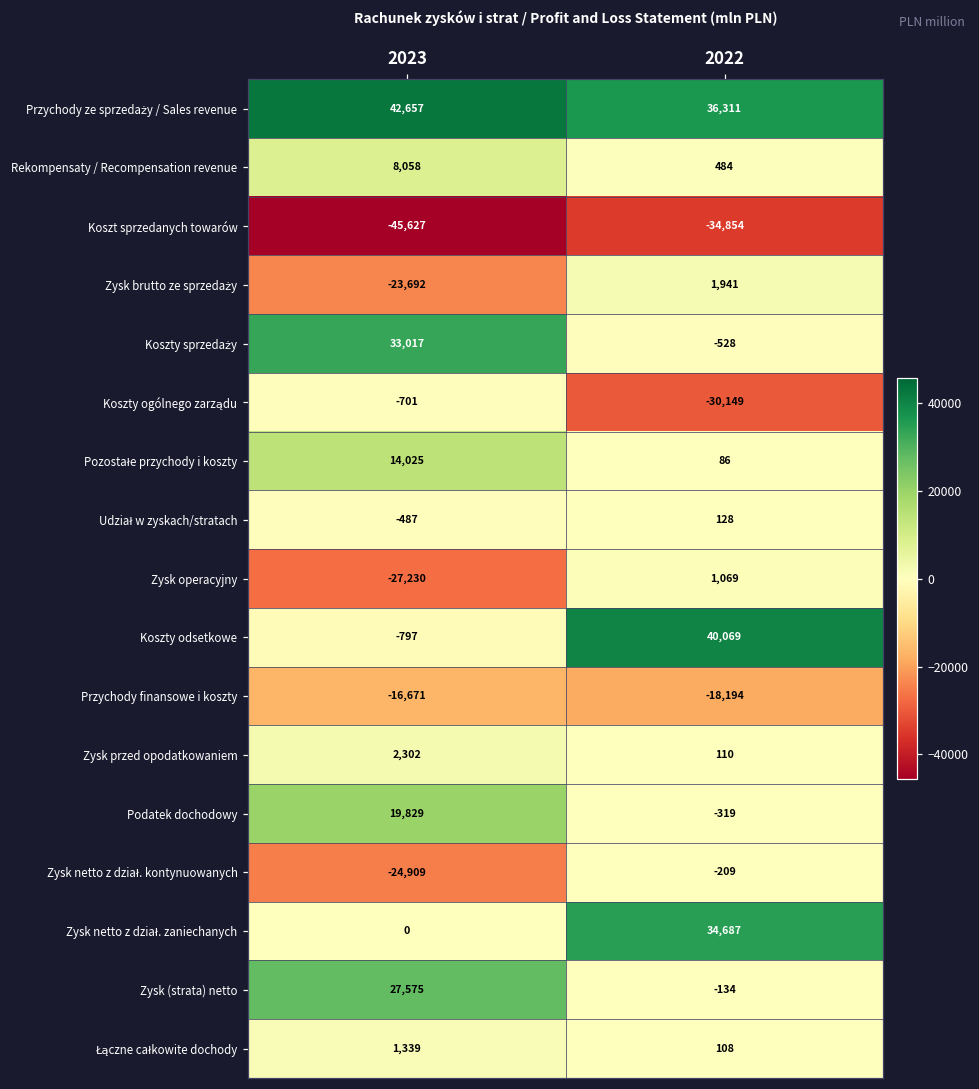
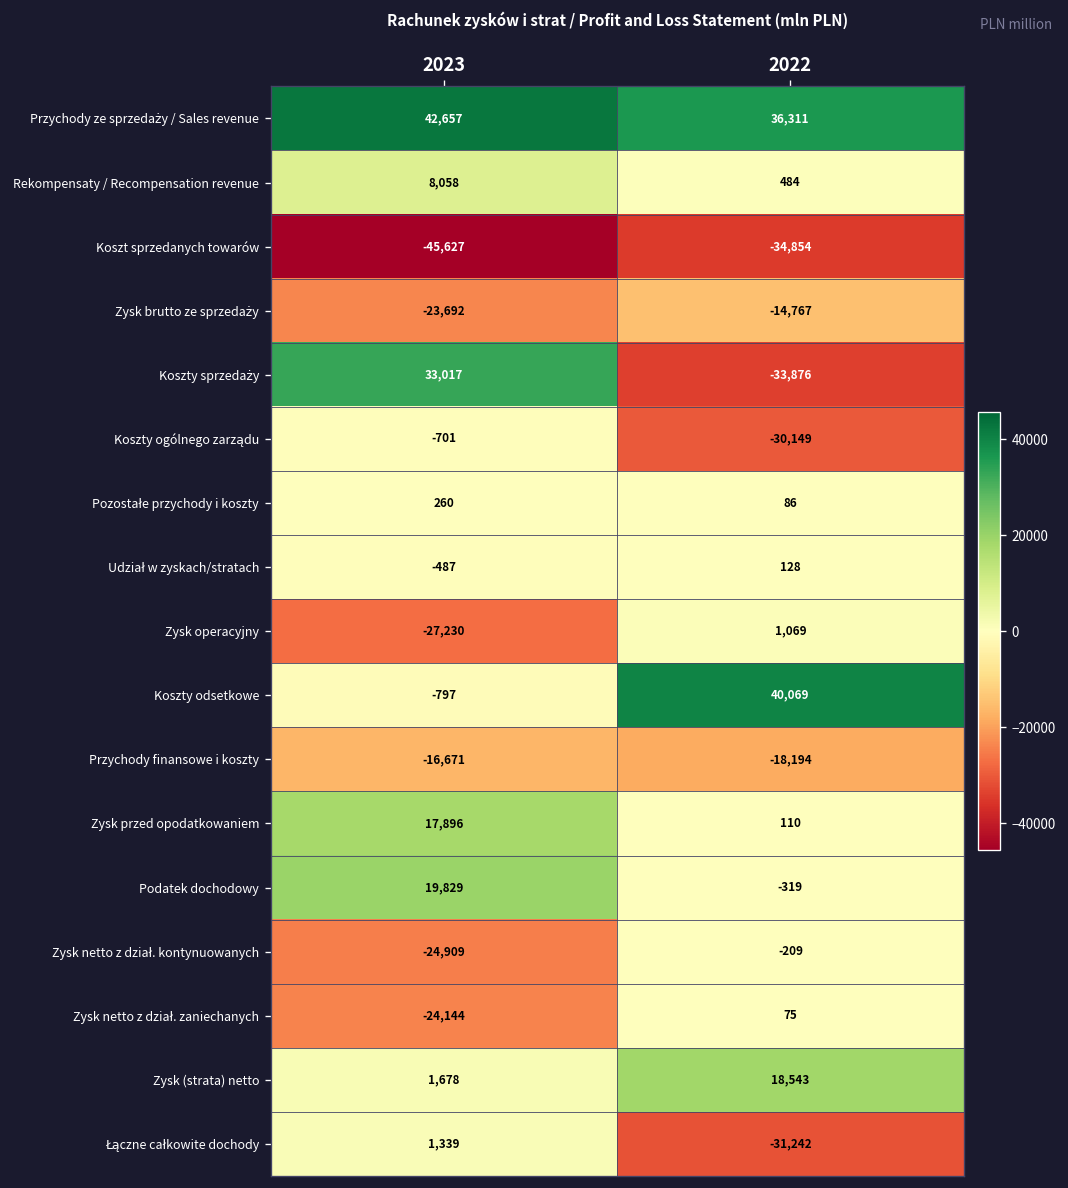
Zysk brutto ze sprzedaży, 2022: 1,941 -> -14,767
Koszty sprzedaży, 2022: -528 -> -33,876
Pozostałe przychody i koszty, 2023: 14,025 -> 260
Zysk przed opodatkowaniem, 2023: 2,302 -> 17,896
Zysk netto z dział. zaniechanych, 2023: 0 -> -24,144
Zysk netto z dział. zaniechanych, 2022: 34,687 -> 75
Zysk (strata) netto, 2023: 27,575 -> 1,678
Zysk (strata) netto, 2022: -134 -> 18,543
Łączne całkowite dochody, 2022: 108 -> -31,242
